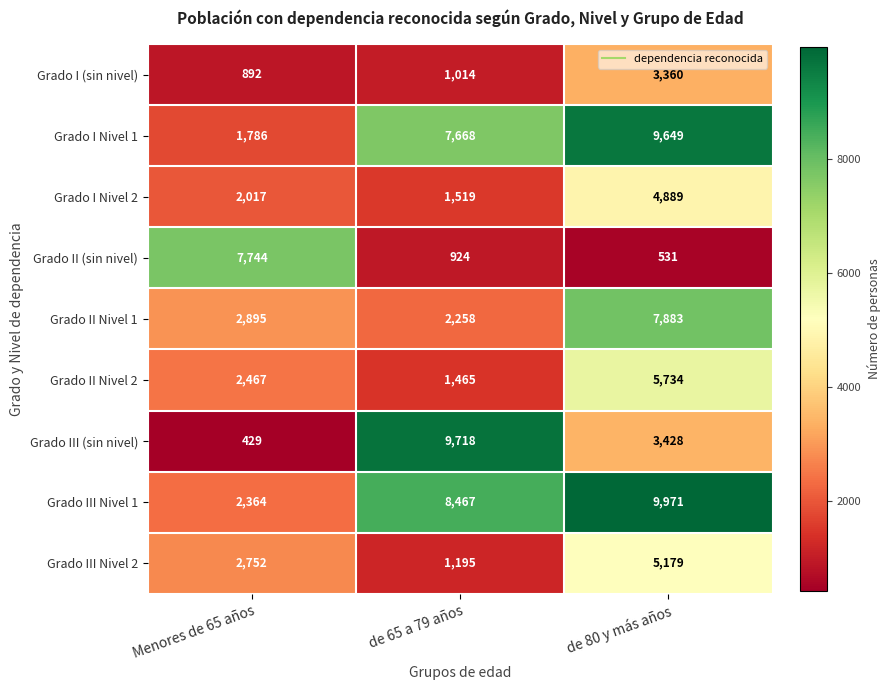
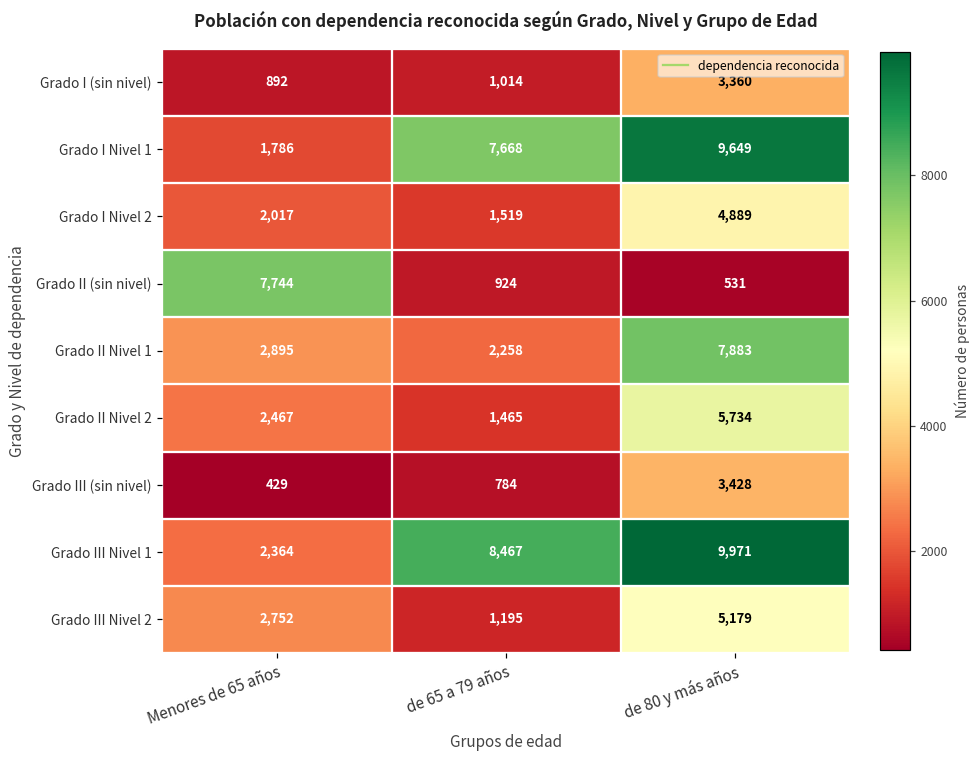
Grado III (sin nivel), de 65 a 79 años: 9,718 -> 784
